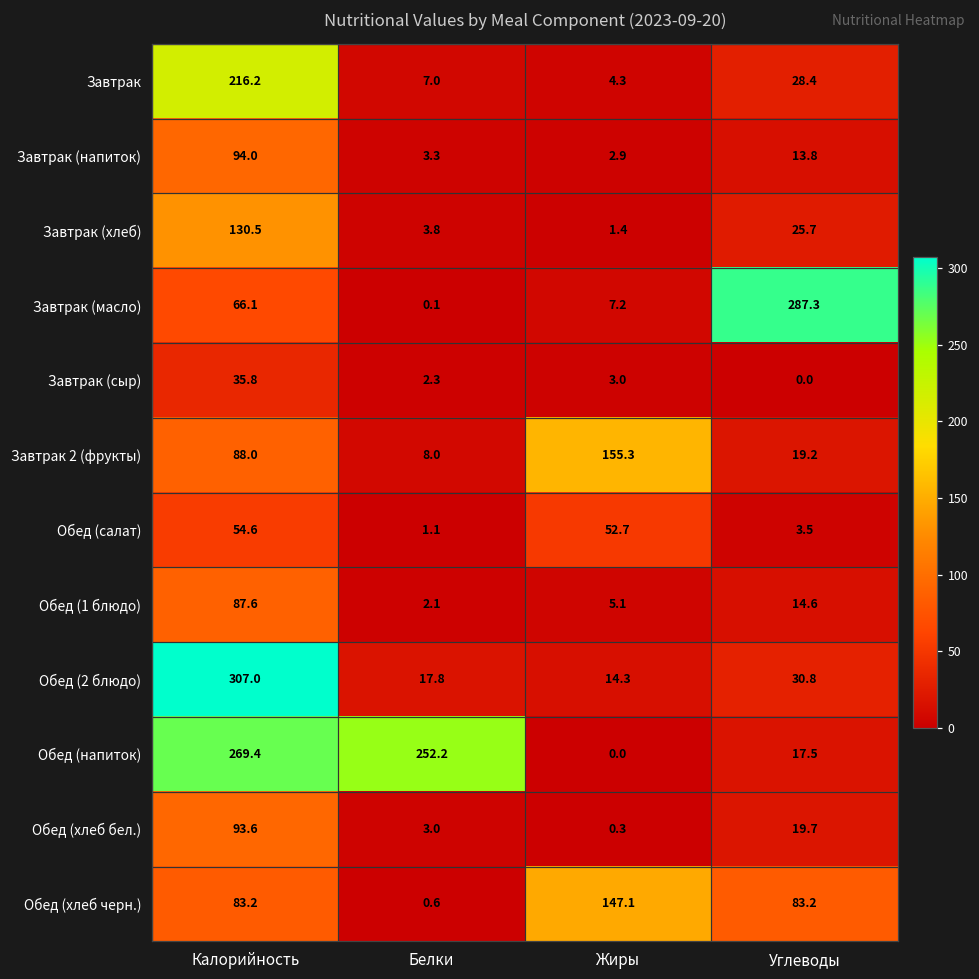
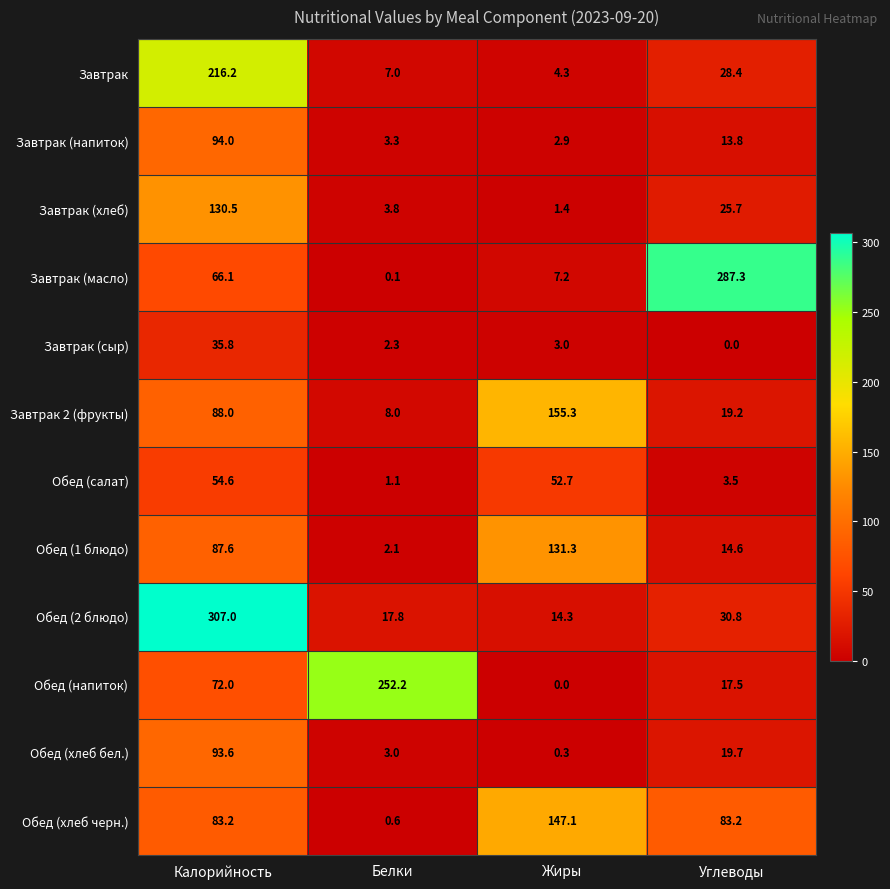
Обед (1 блюдо), Жиры: 5.1 -> 131.3
Обед (напиток), Калорийность: 269.4 -> 72.0
